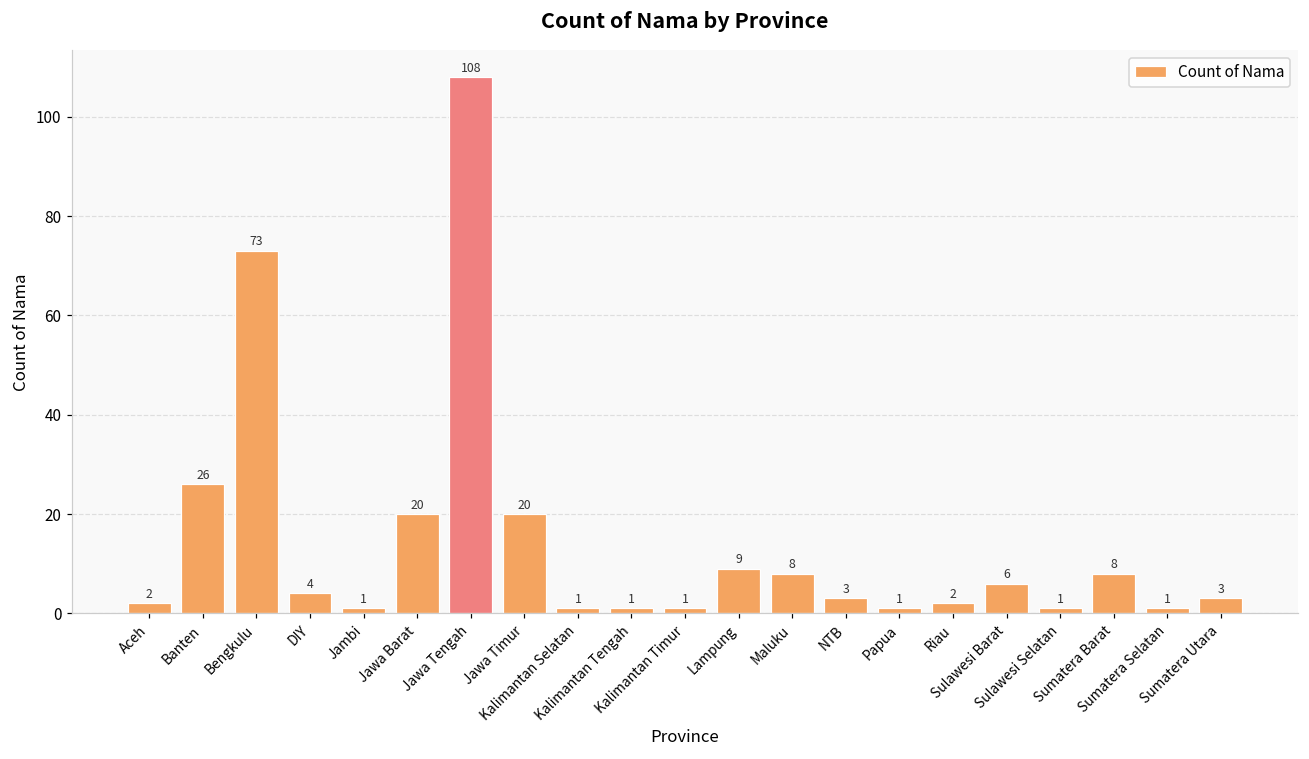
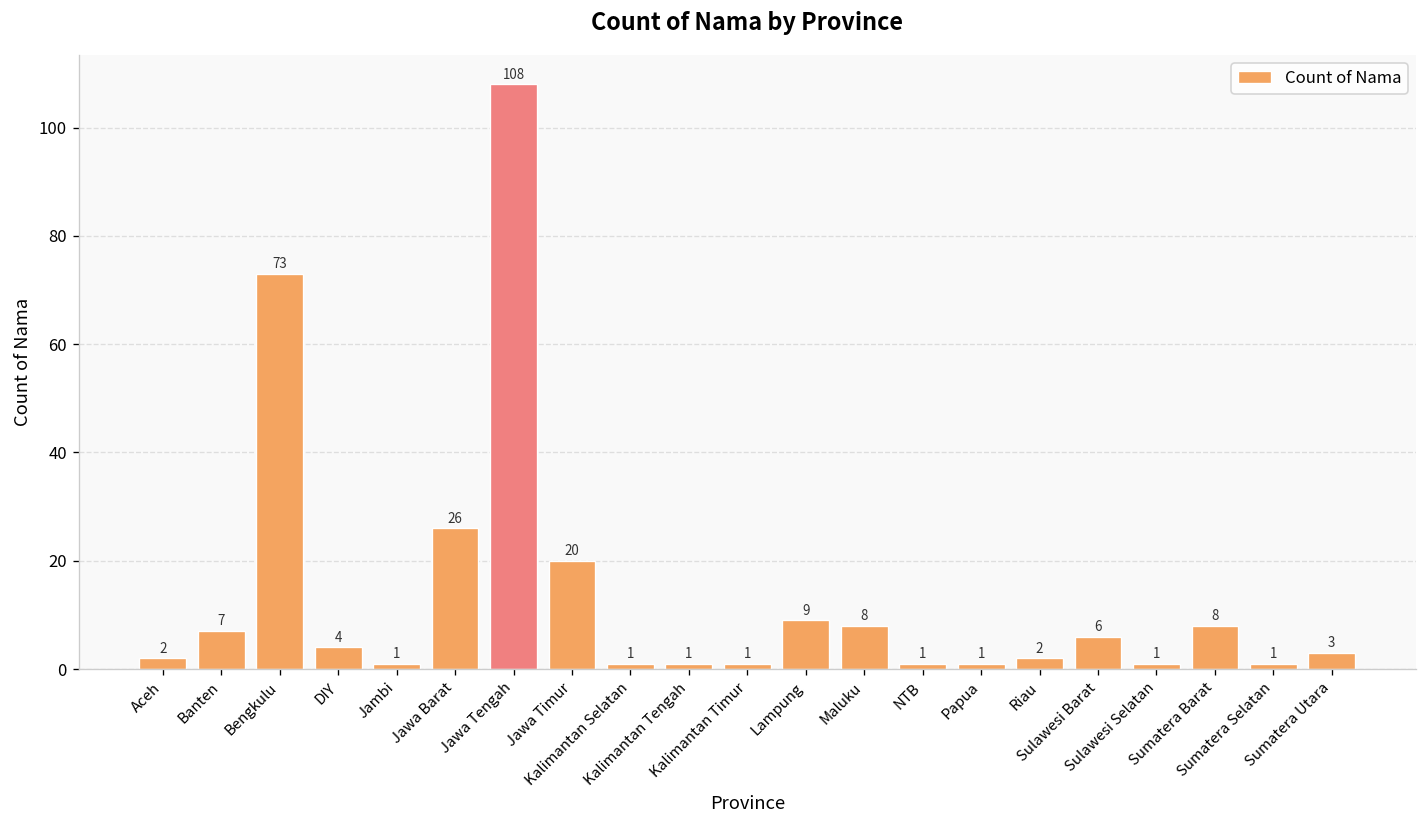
Banten: 26 -> 7
Jawa Barat: 20 -> 26
NTB: 3 -> 1
